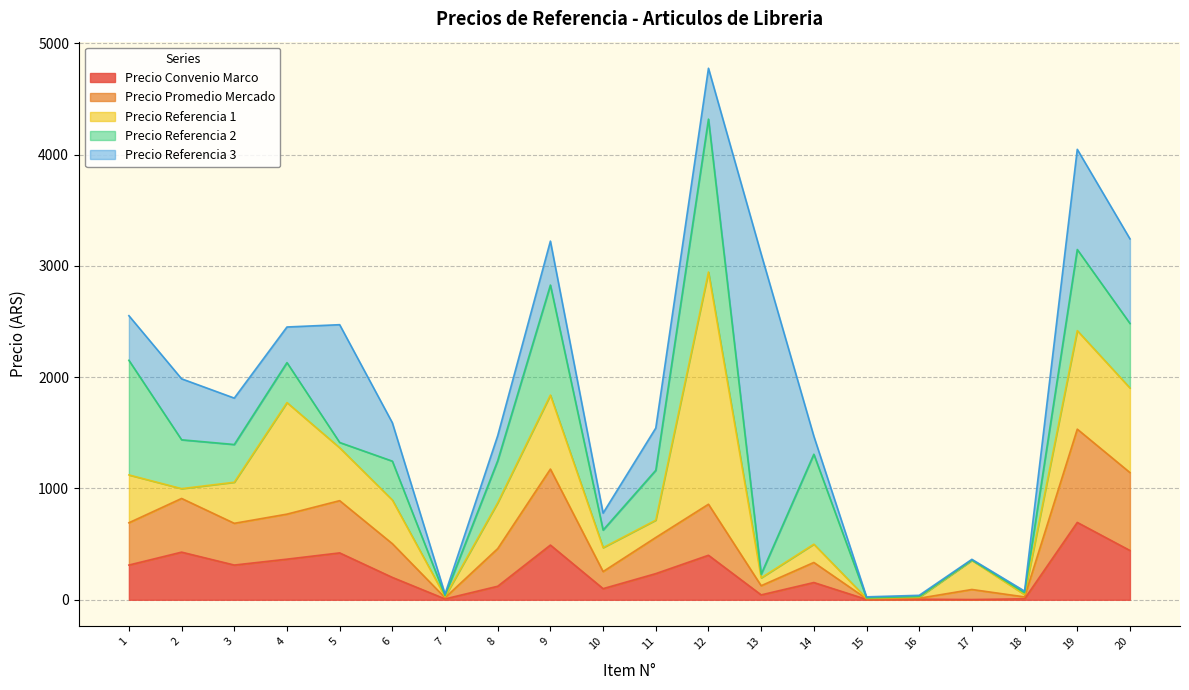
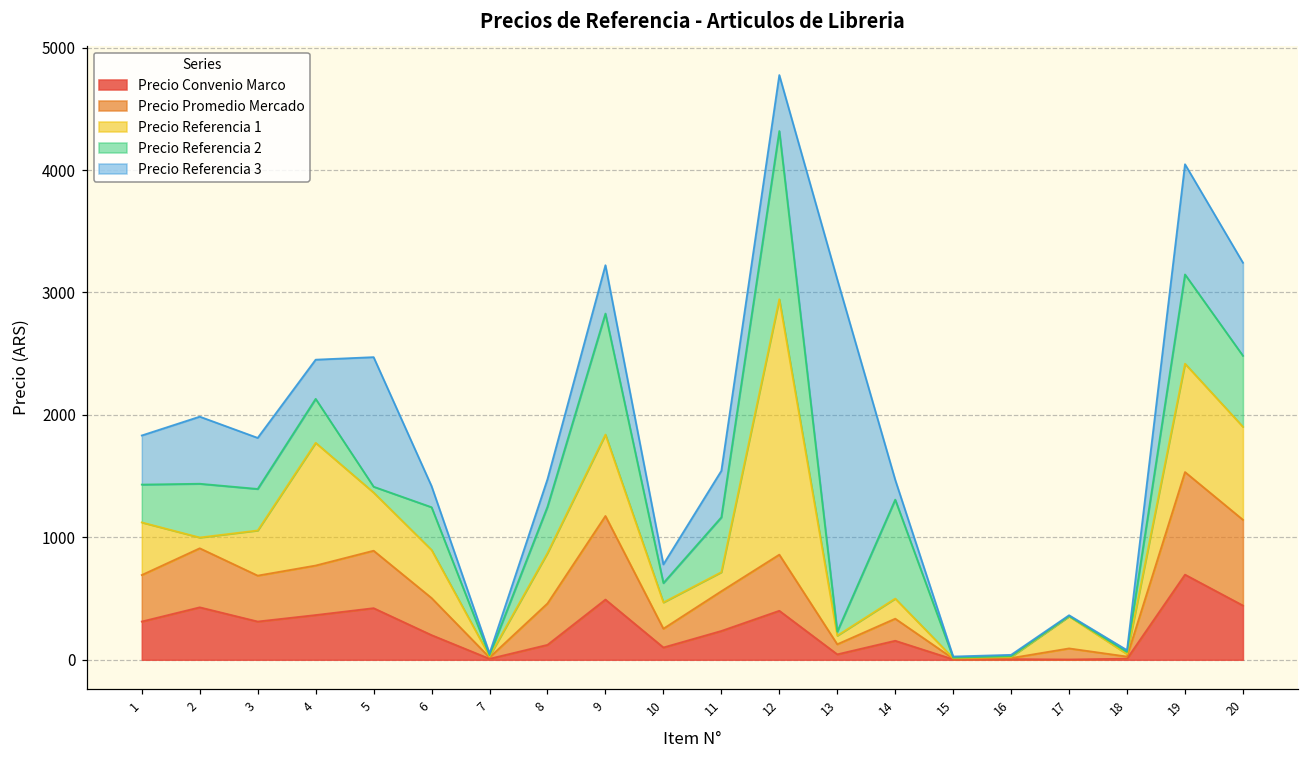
Precio Referencia 2, 1: 1030 -> 310
Precio Referencia 3, 6: 350 -> 170
